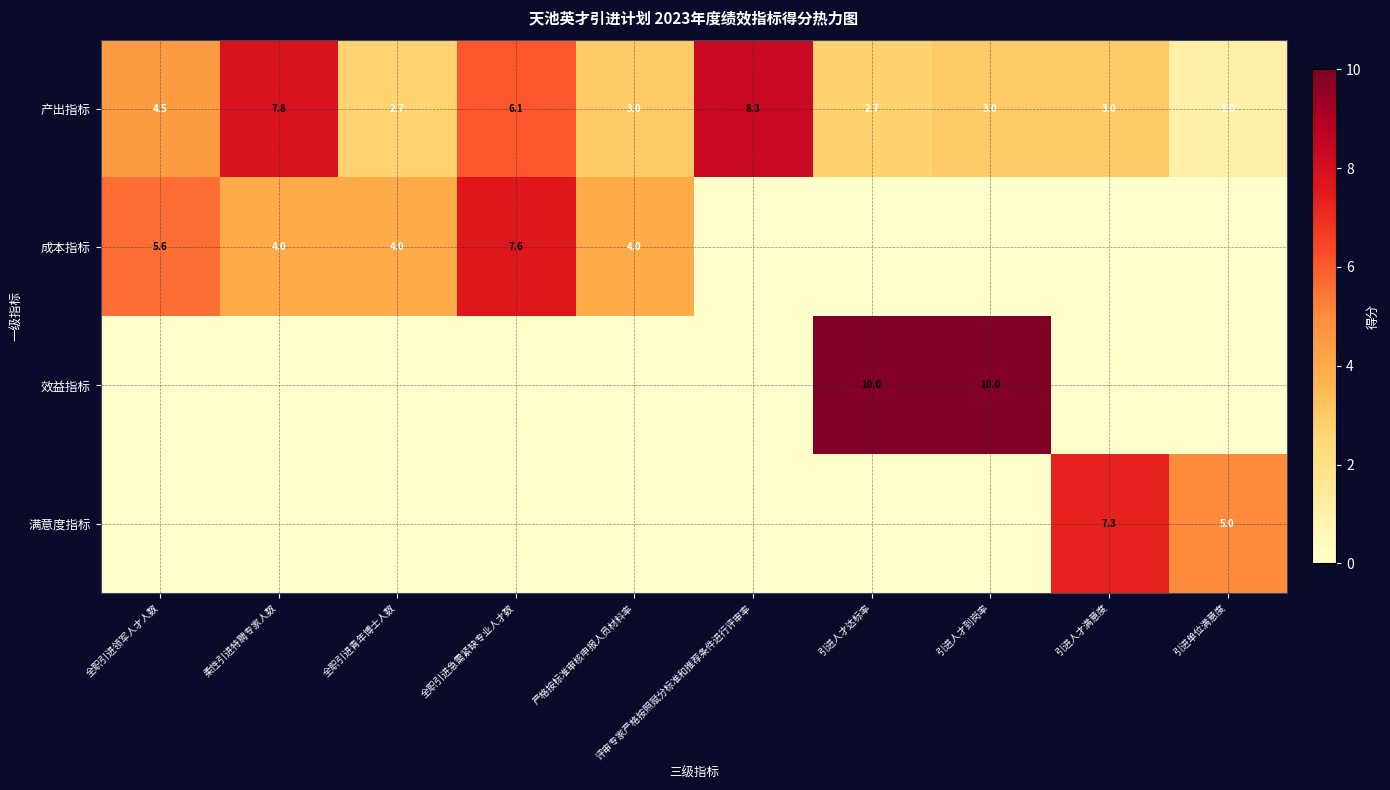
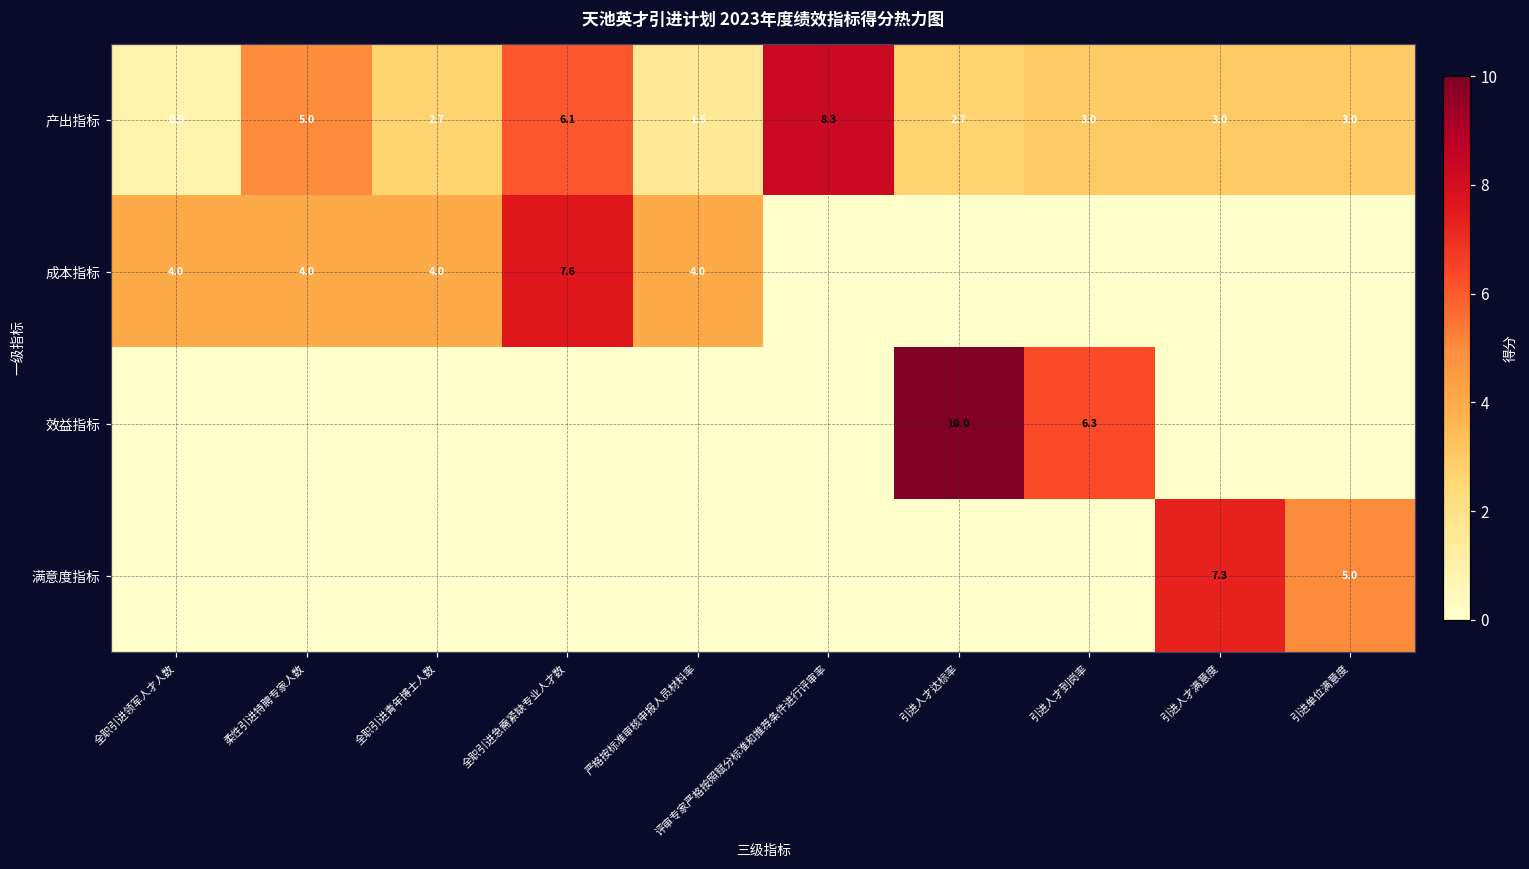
产出指标, 全职引进领军人才人数: 4.5 -> 0.9
产出指标, 柔性引进特聘专家人数: 7.8 -> 5.0
产出指标, 严格按标准审核申报人员材料率: 3.0 -> 1.5
产出指标, 引进单位满意度: 1.0 -> 3.0
成本指标, 全职引进领军人才人数: 5.6 -> 4.0
效益指标, 引进人才到岗率: 10.0 -> 6.3
